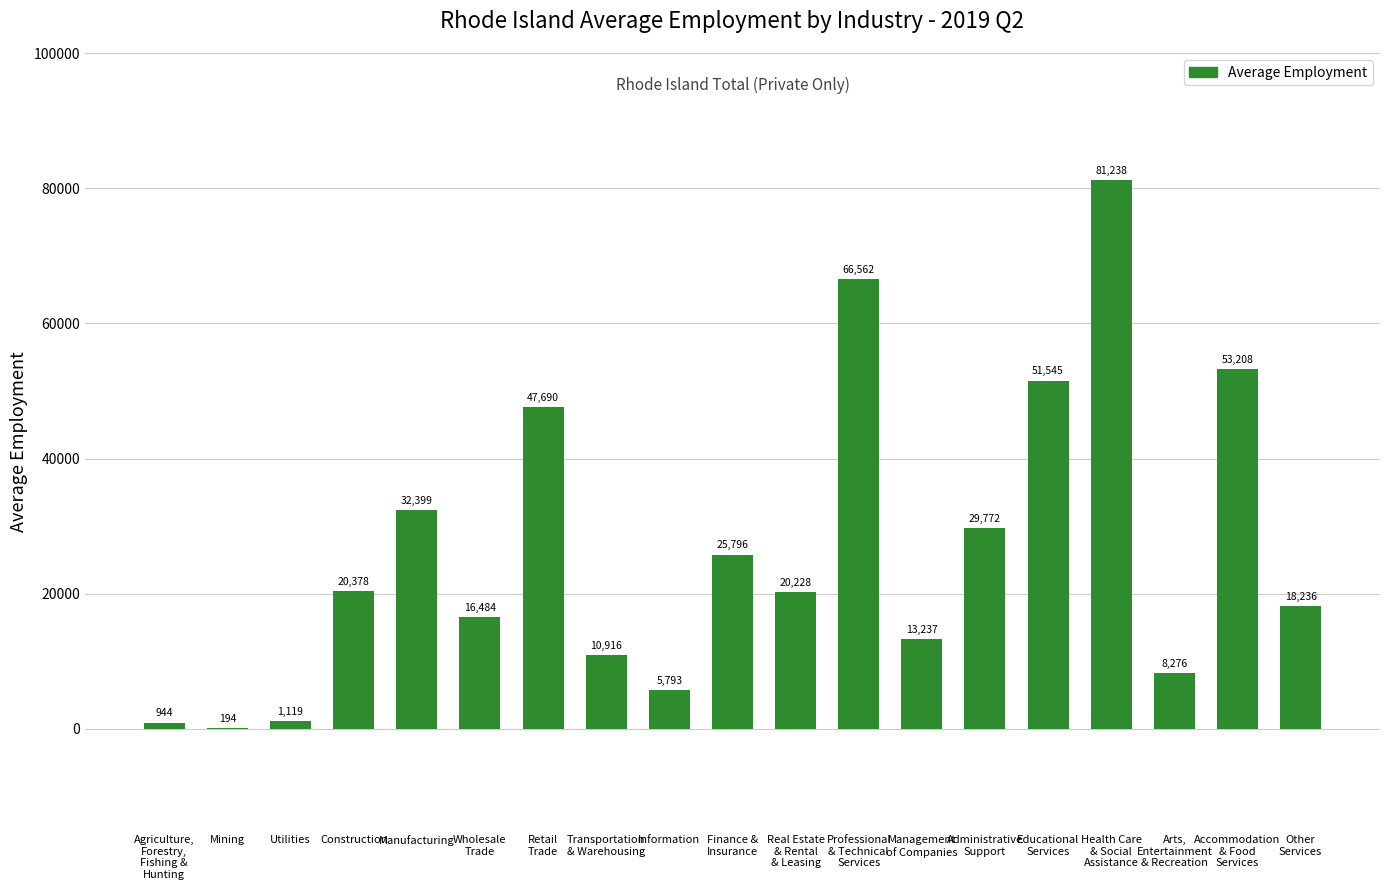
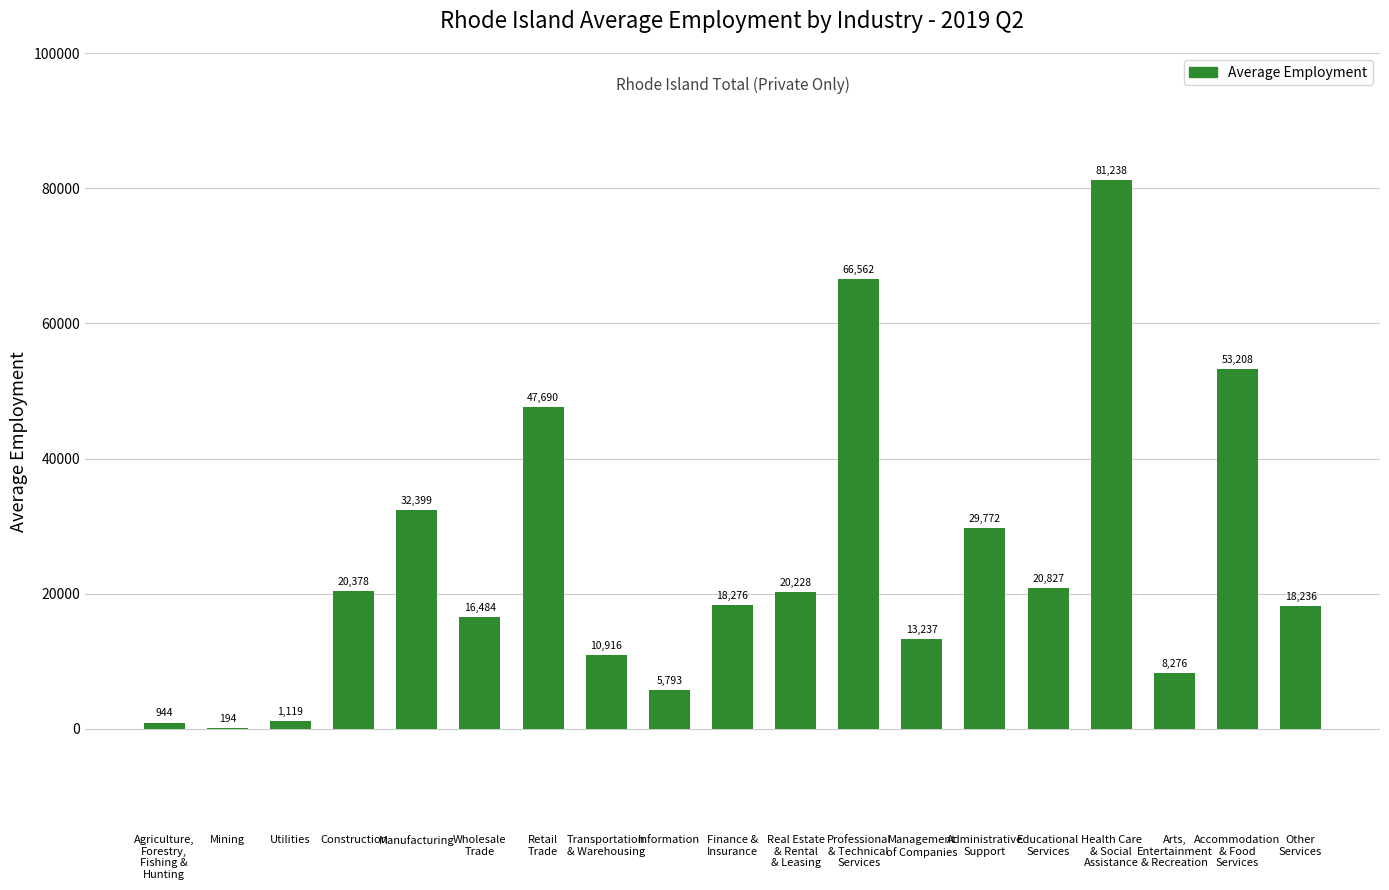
Finance & Insurance: 25,796 -> 18,276
Educational Services: 51,545 -> 20,827
